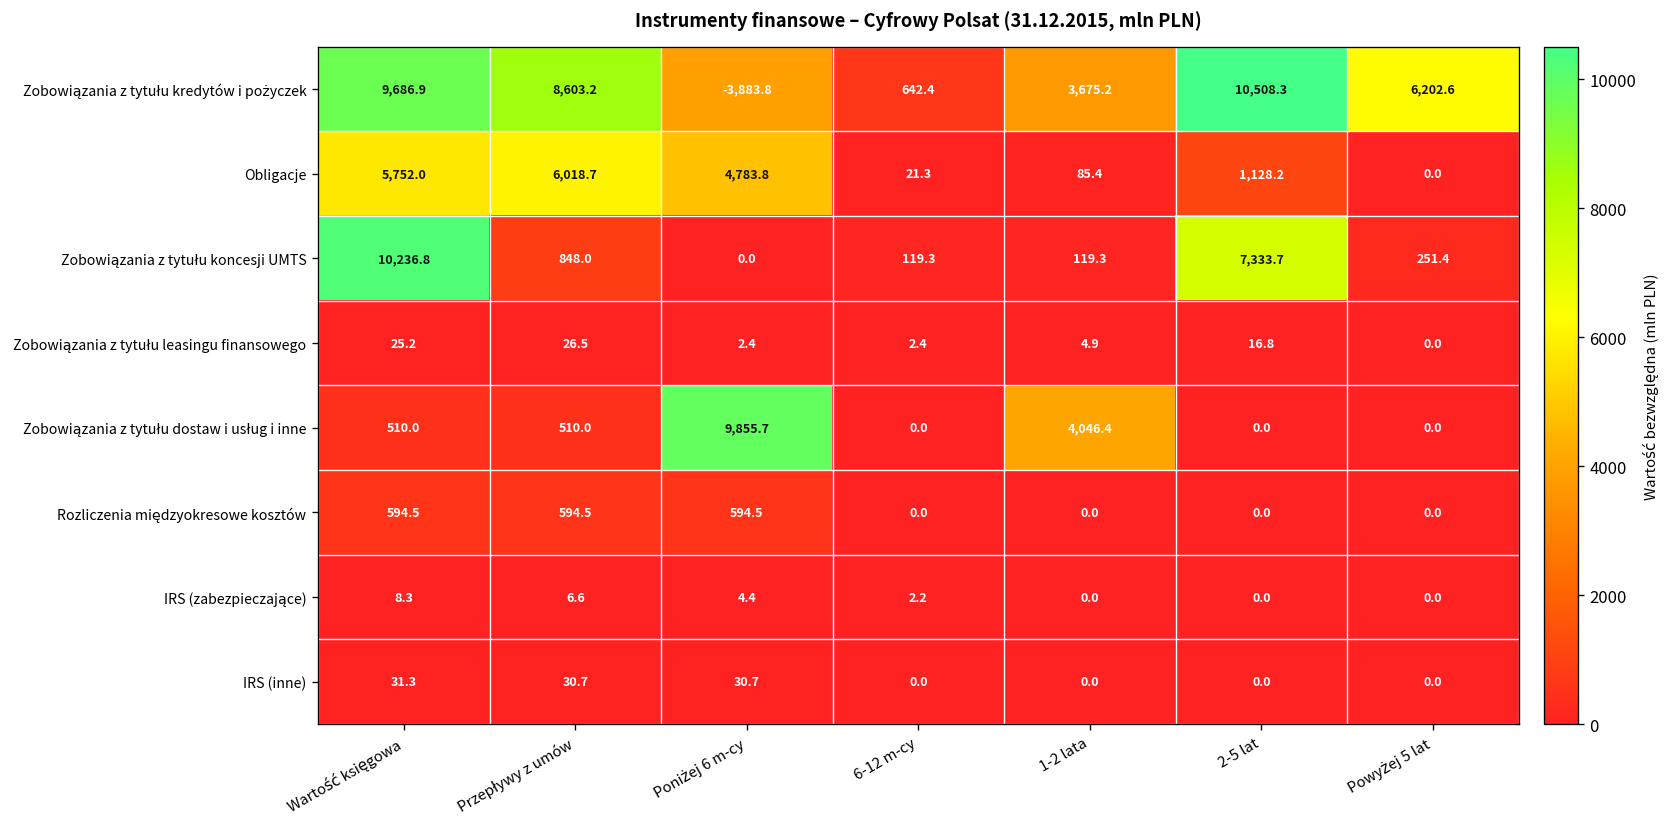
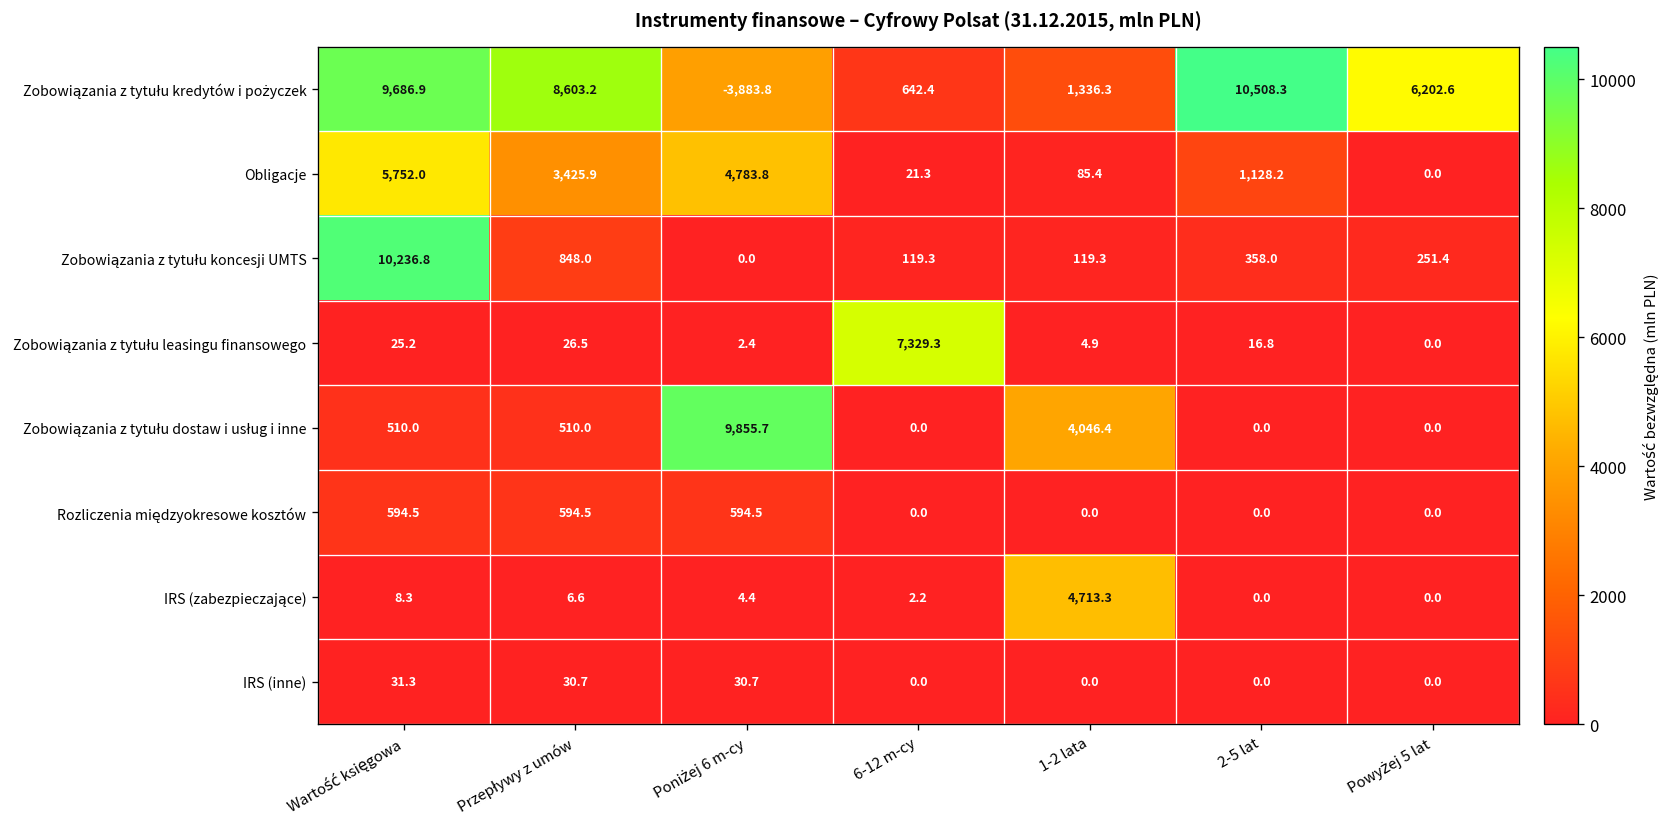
Zobowiązania z tytułu kredytów i pożyczek, 1-2 lata: 3,675.2 -> 1,336.3
Obligacje, Przepływy z umów: 6,018.7 -> 3,425.9
Zobowiązania z tytułu koncesji UMTS, 2-5 lat: 7,333.7 -> 358.0
Zobowiązania z tytułu leasingu finansowego, 6-12 m-cy: 2.4 -> 7,329.3
IRS (zabezpieczające), 1-2 lata: 0.0 -> 4,713.3
